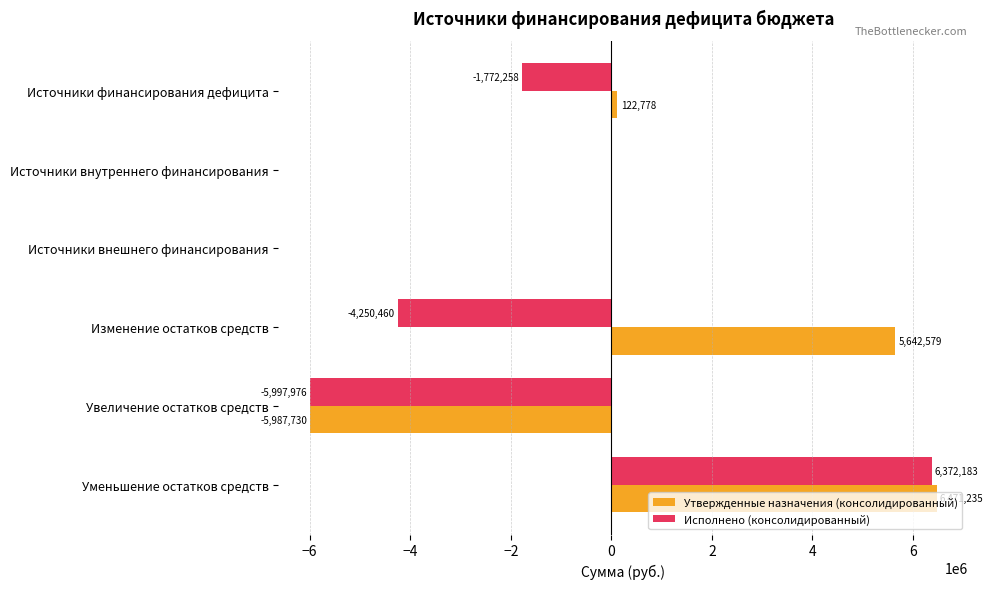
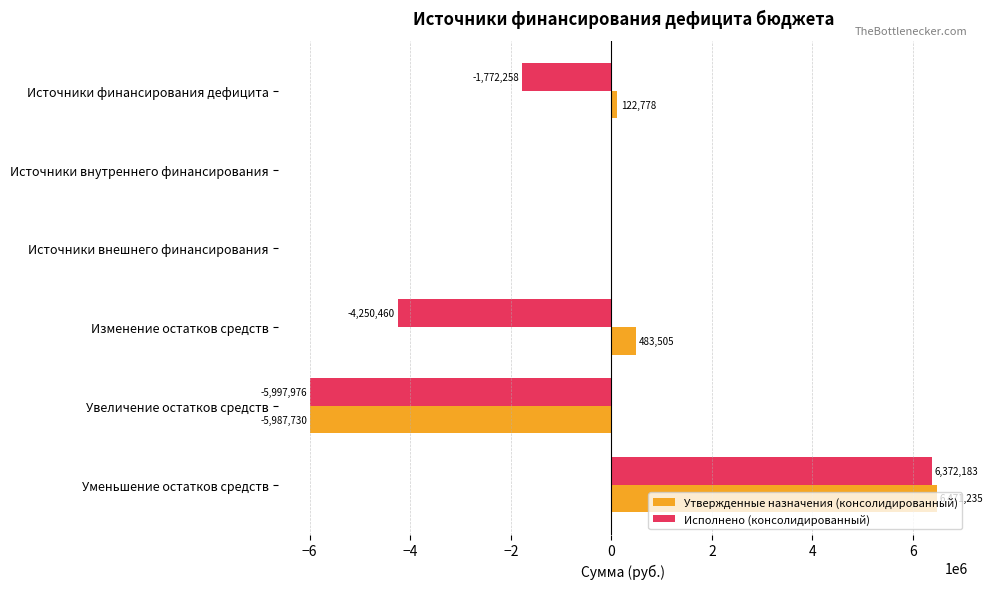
Утвержденные назначения (консолидированный), Изменение остатков средств: 5,642,579 -> 483,505
